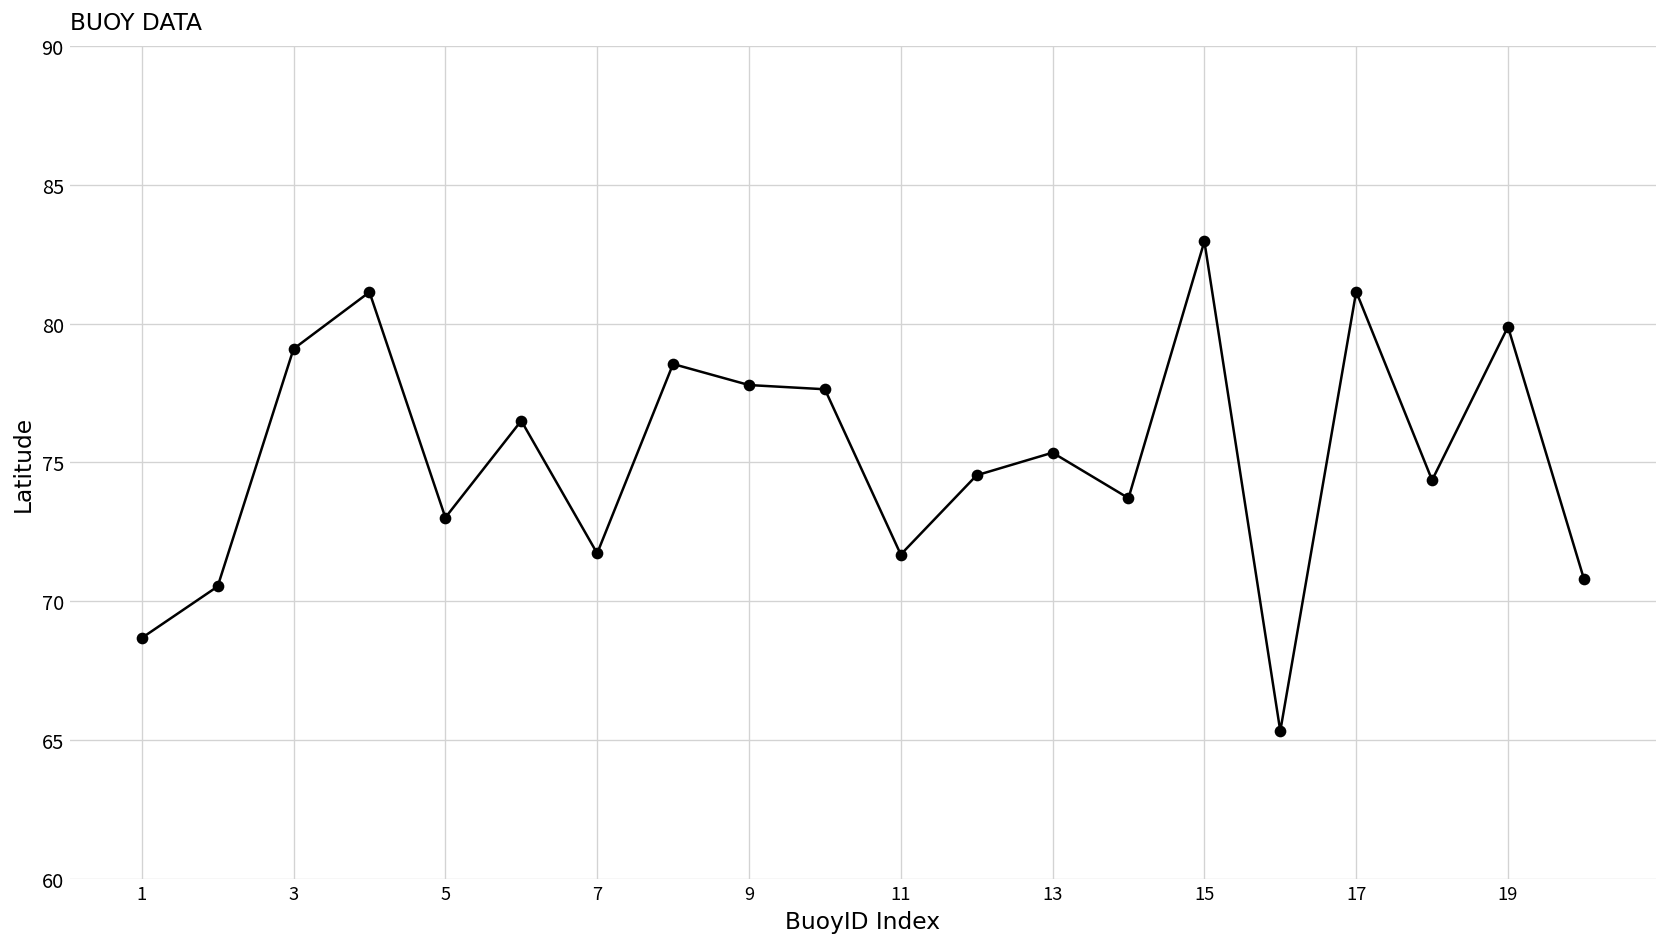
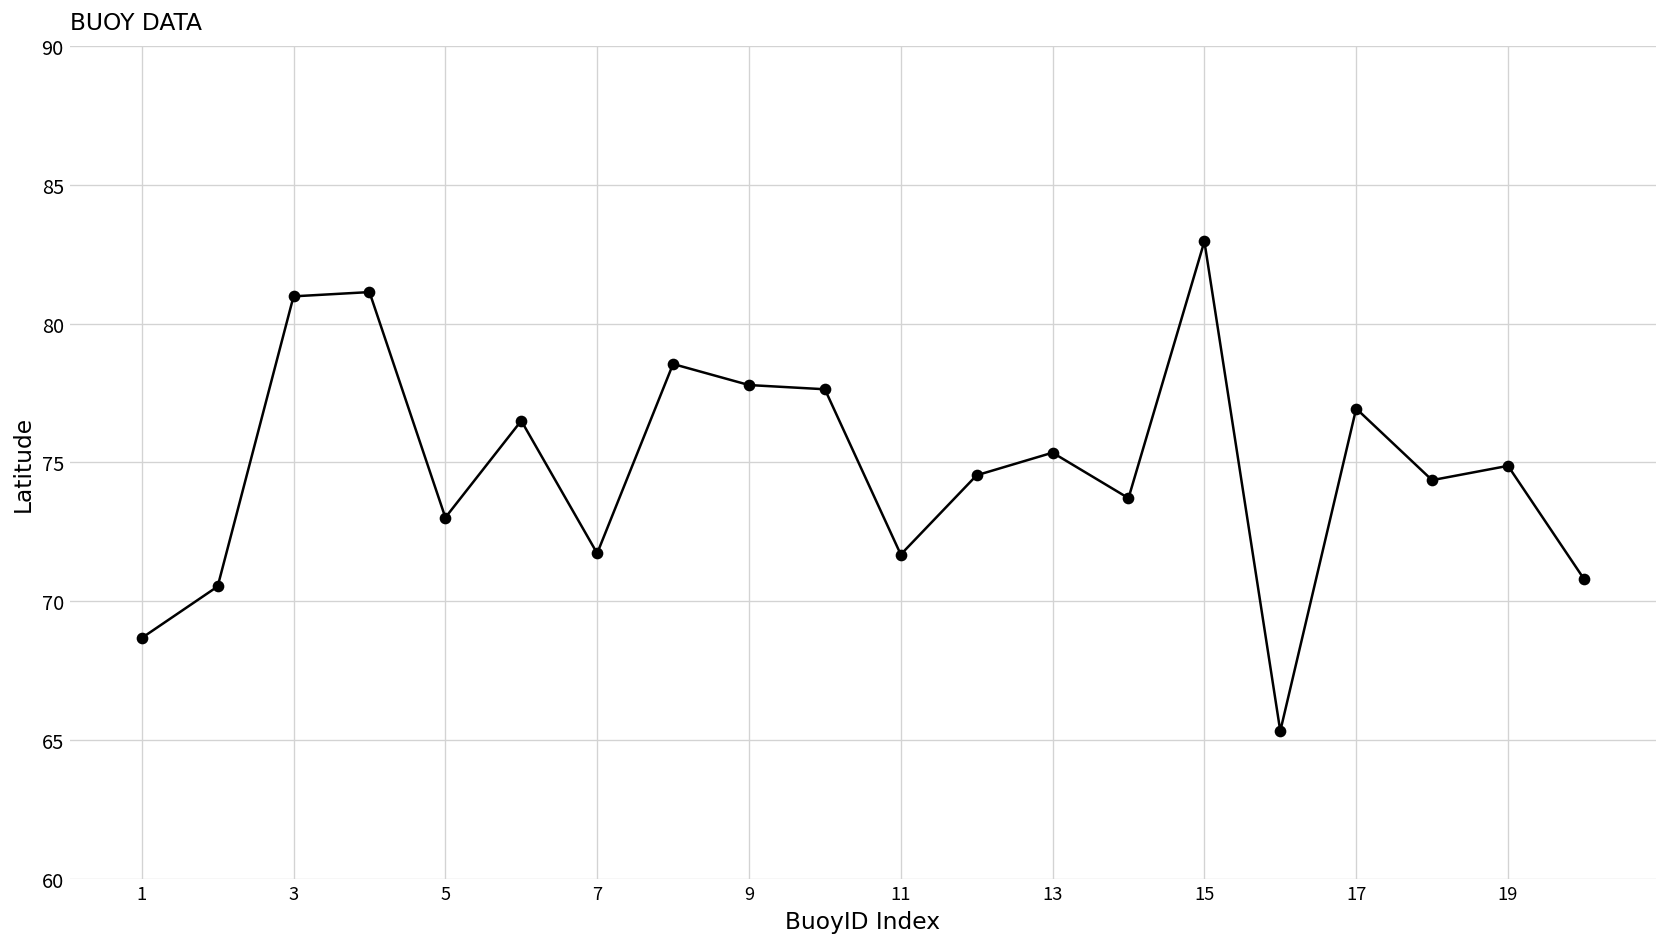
3: 79.1 -> 81.0
17: 81.2 -> 76.9
19: 79.9 -> 74.9
